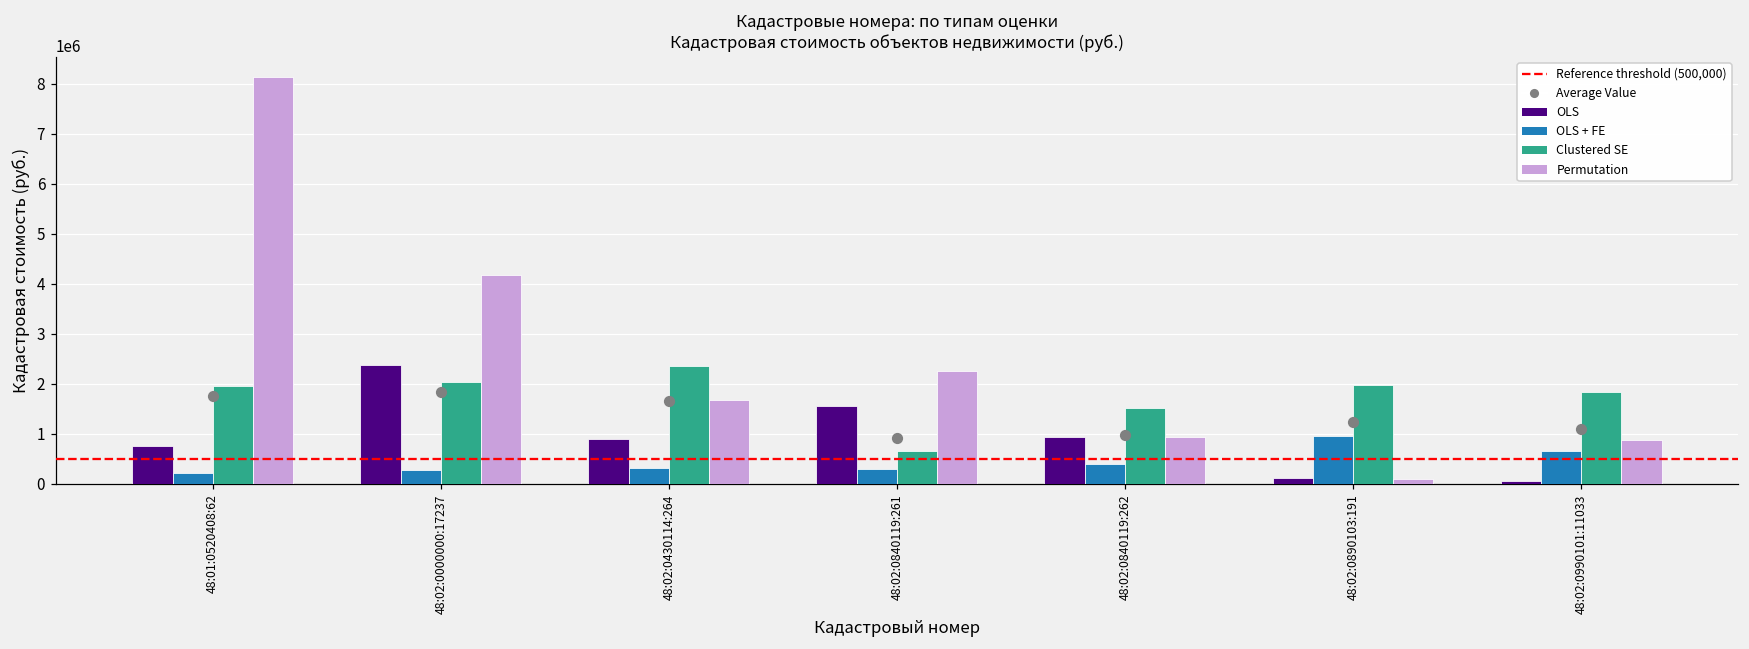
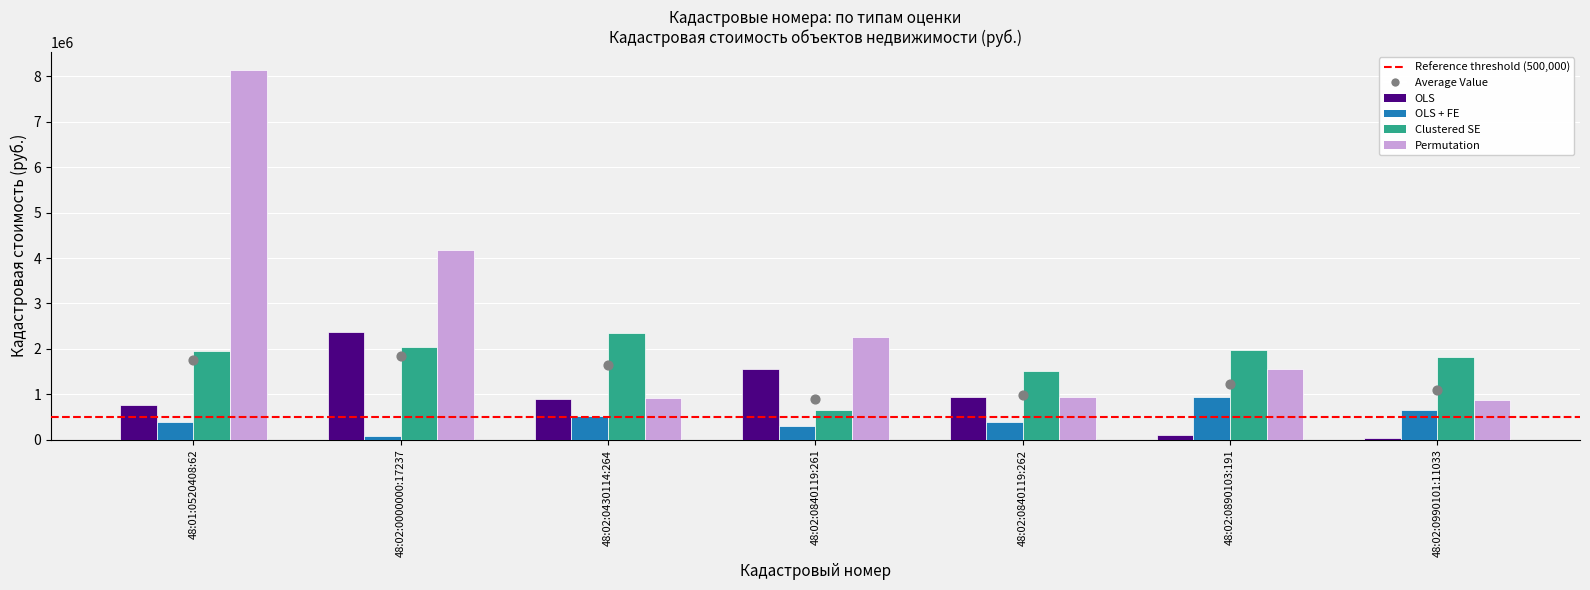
OLS + FE, 48:01:0520408:62: 200000 -> 400000
OLS + FE, 48:02:0000000:17237: 300000 -> 100000
OLS + FE, 48:02:0430114:264: 300000 -> 500000
Permutation, 48:02:0430114:264: 1700000 -> 900000
Permutation, 48:02:0890103:191: 100000 -> 1600000
